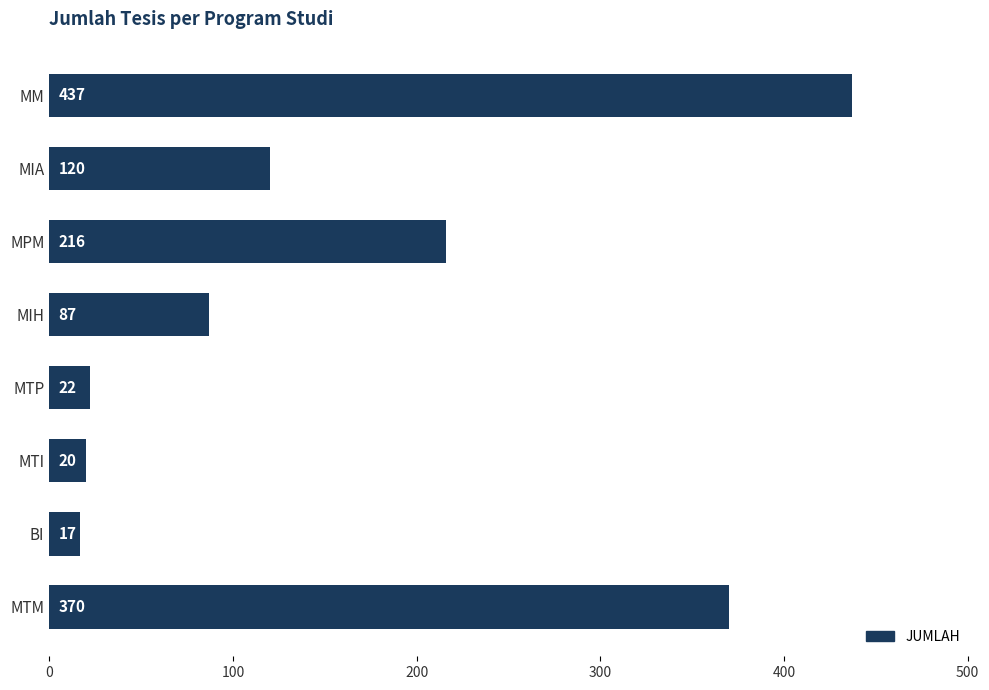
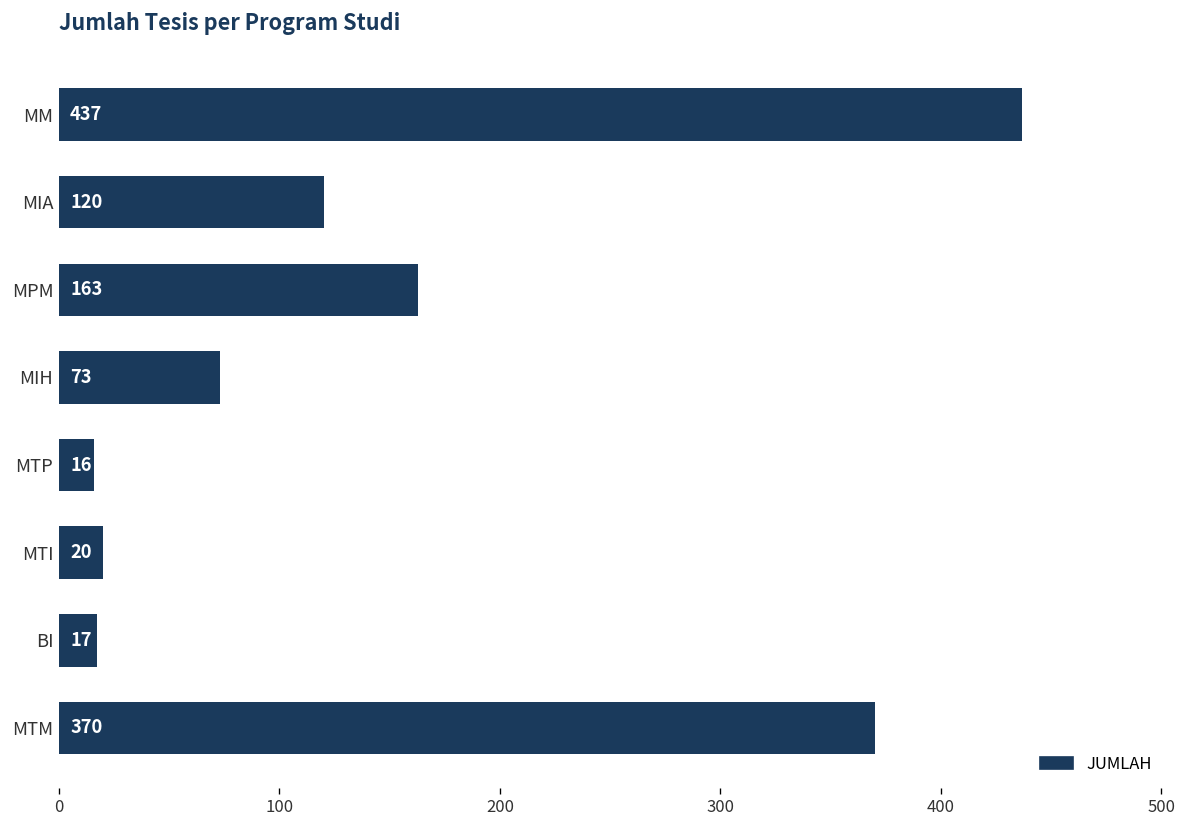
MPM: 216 -> 163
MIH: 87 -> 73
MTP: 22 -> 16
